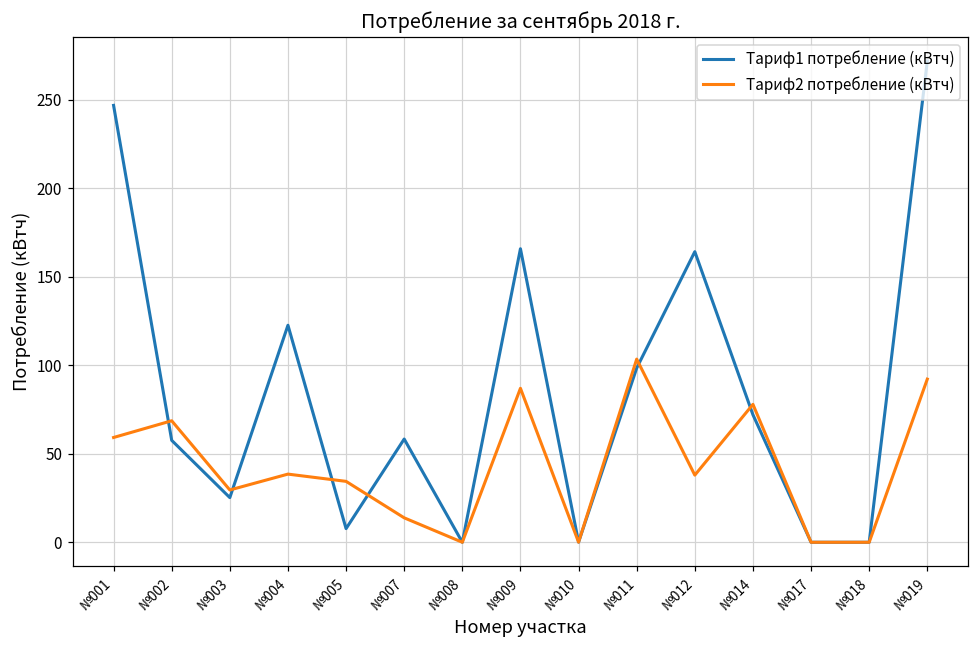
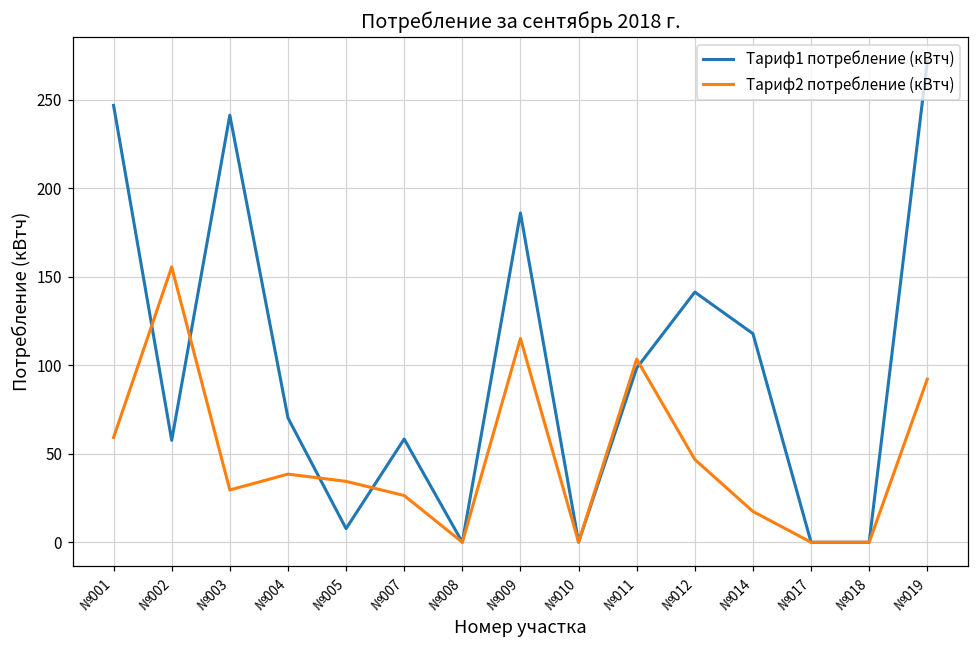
Тариф2 потребление (кВтч), №002: 69 -> 156
Тариф1 потребление (кВтч), №003: 25 -> 241
Тариф1 потребление (кВтч), №004: 123 -> 70
Тариф2 потребление (кВтч), №007: 14 -> 26
Тариф1 потребление (кВтч), №009: 166 -> 186
Тариф2 потребление (кВтч), №009: 87 -> 115
Тариф1 потребление (кВтч), №012: 164 -> 141
Тариф2 потребление (кВтч), №012: 38 -> 47
Тариф1 потребление (кВтч), №014: 72 -> 118
Тариф2 потребление (кВтч), №014: 78 -> 17
